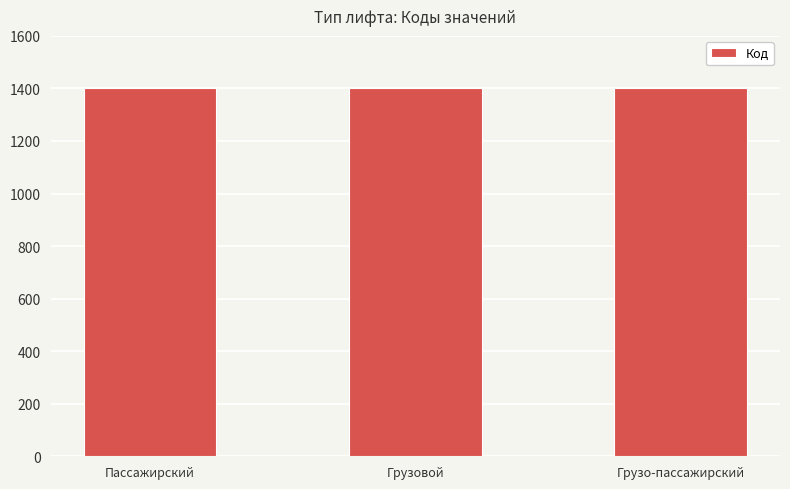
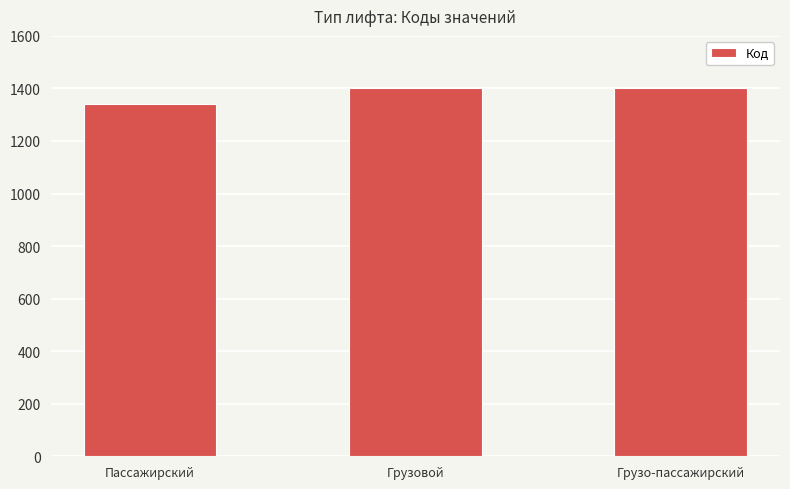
Пассажирский: 1400 -> 1340
